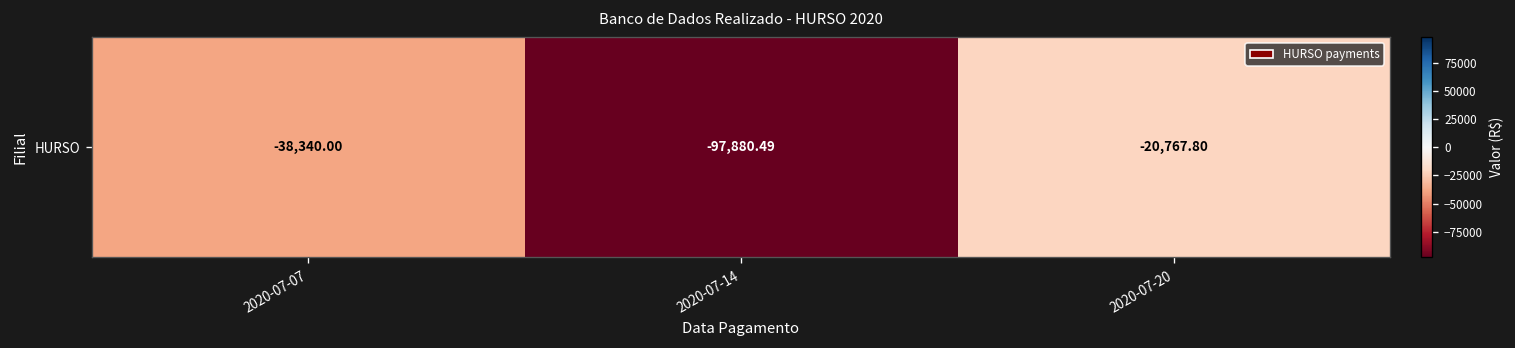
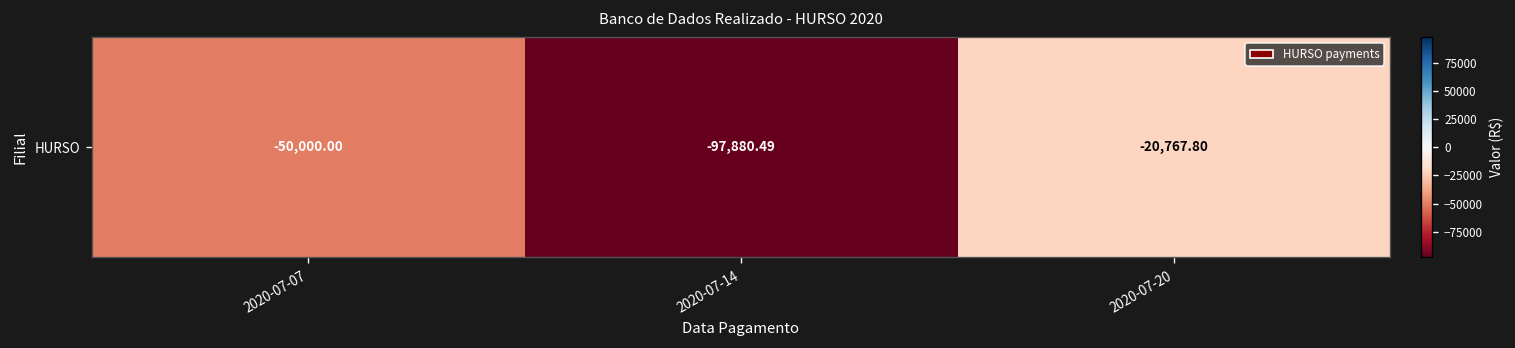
HURSO, 2020-07-07: -38,340.00 -> -50,000.00
